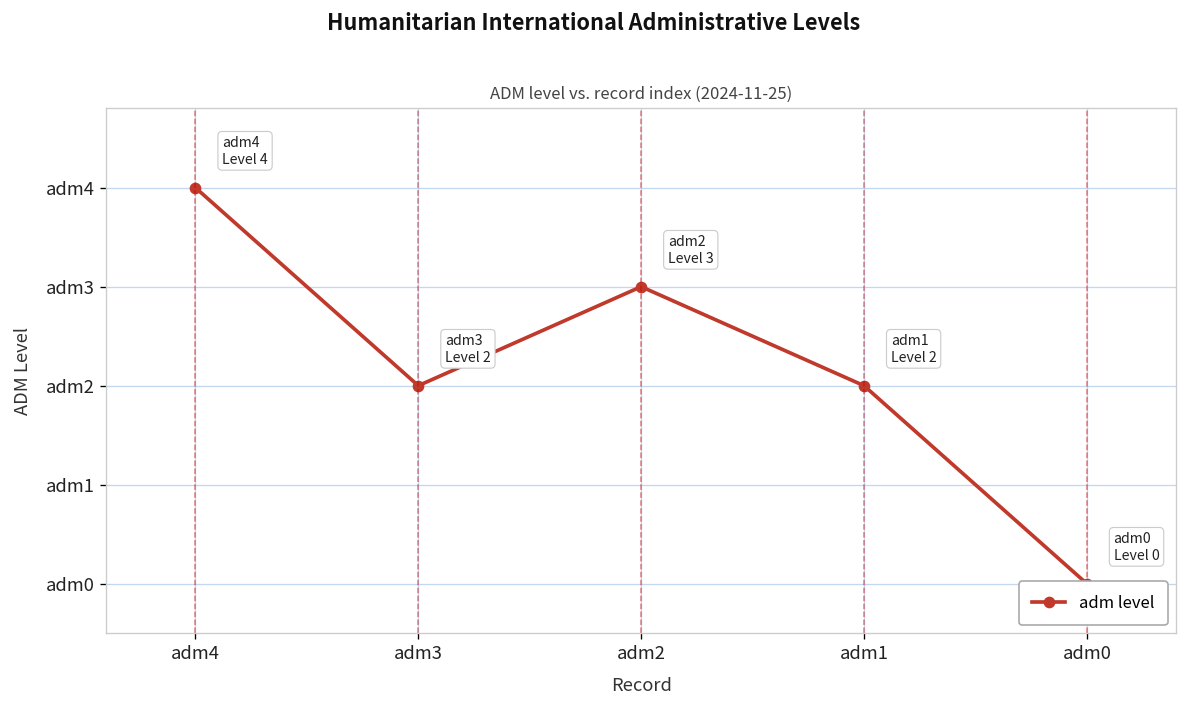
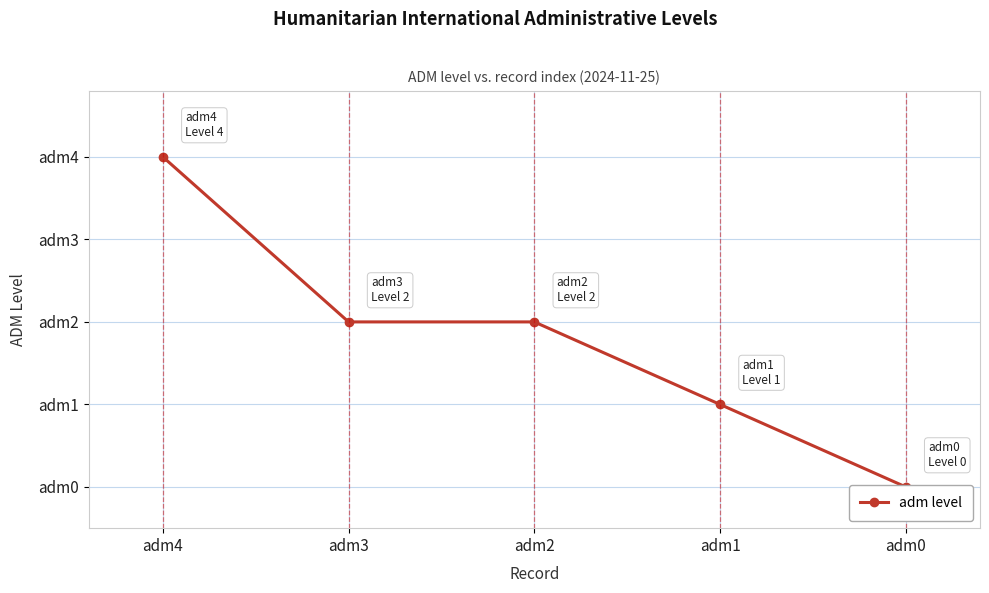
adm2: 3 -> 2
adm1: 2 -> 1
